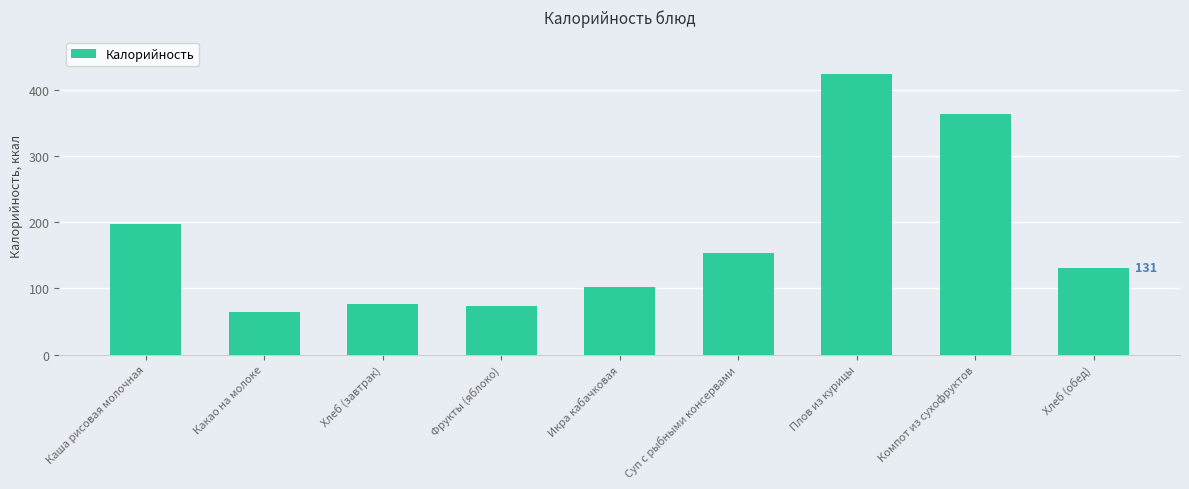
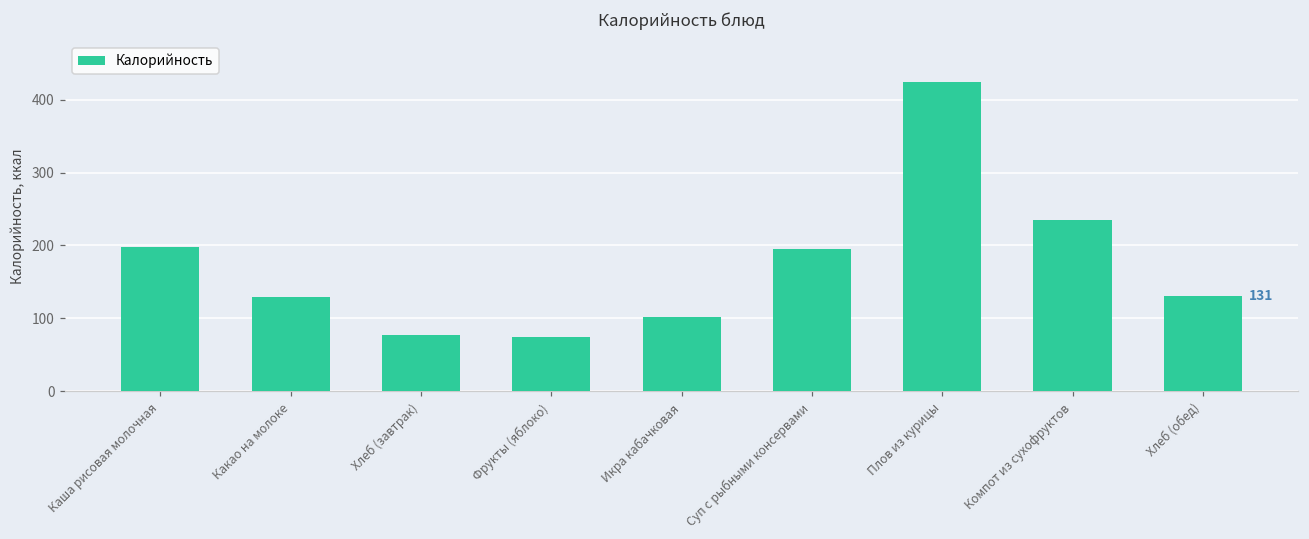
Какао на молоке: 60 -> 130
Суп с рыбными консервами: 150 -> 200
Компот из сухофруктов: 360 -> 240
